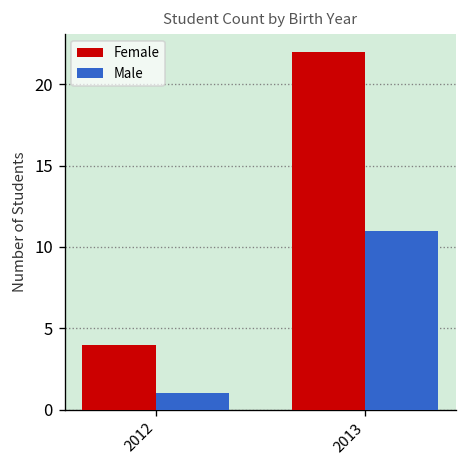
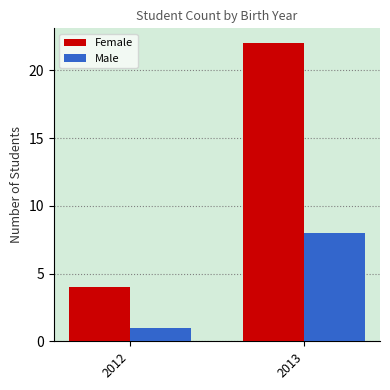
Male, 2013: 11 -> 8
